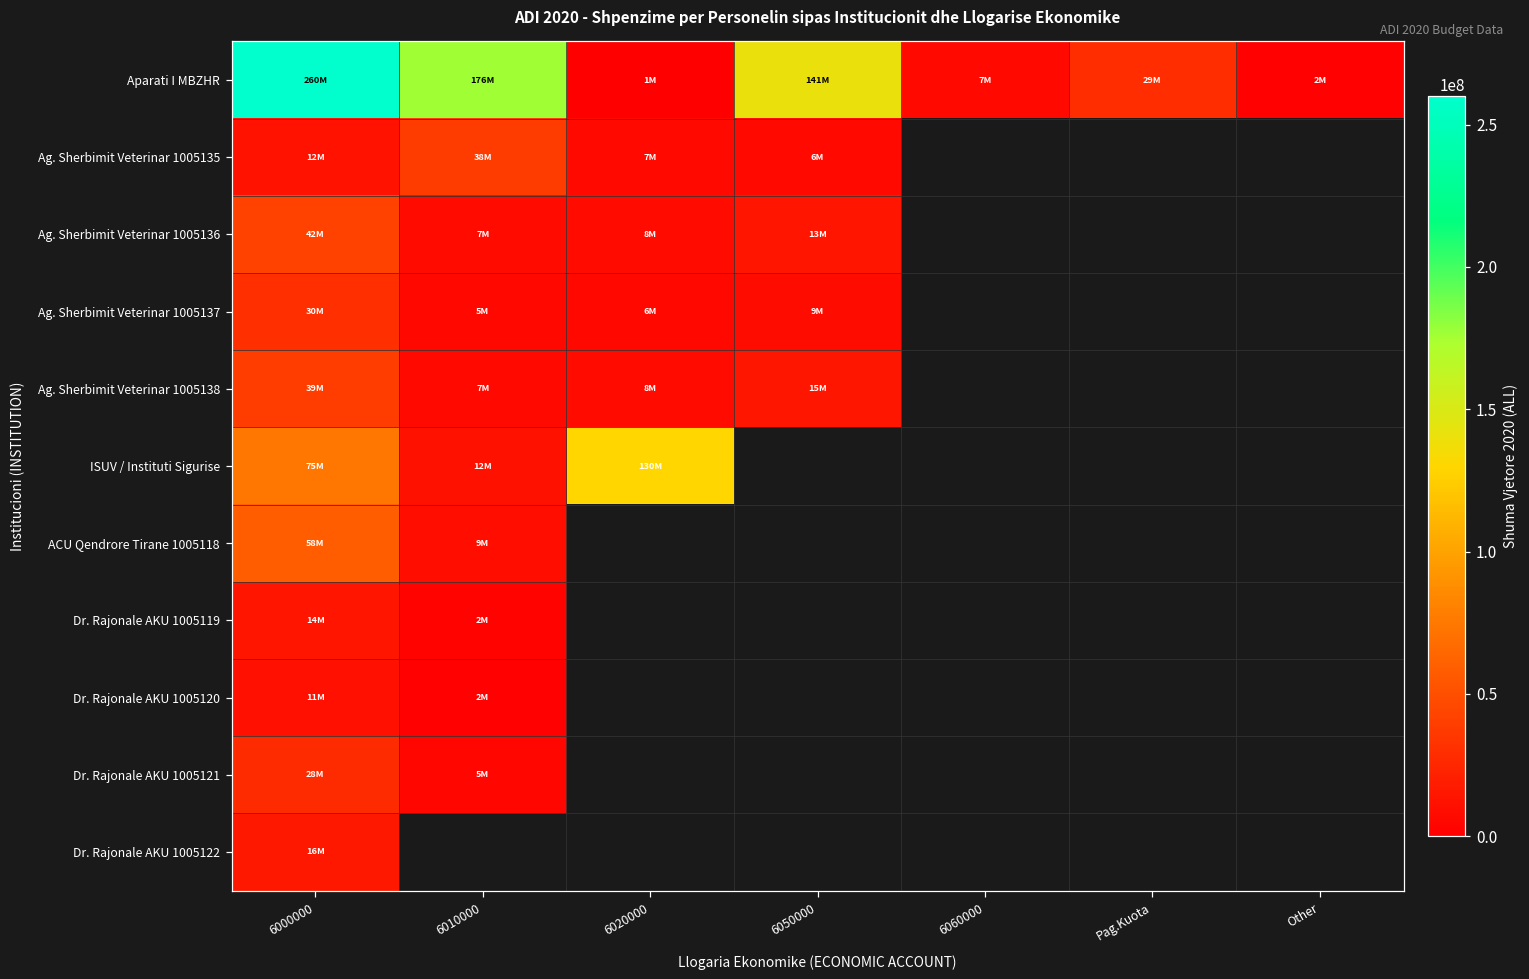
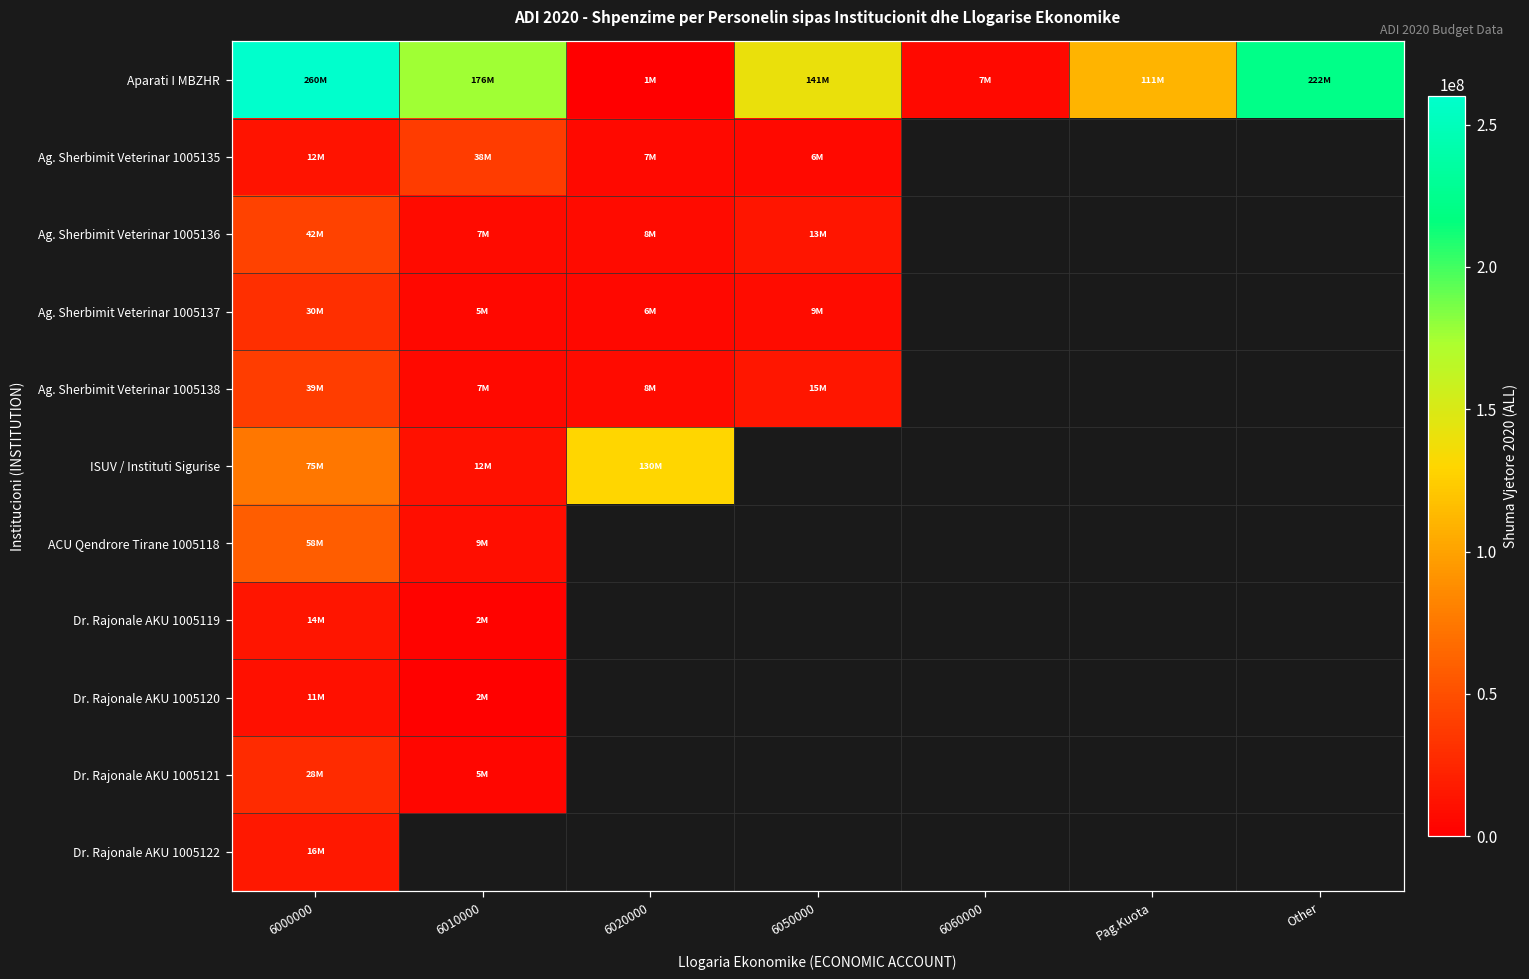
Aparati I MBZHR, Pag.Kuota: 29M -> 111M
Aparati I MBZHR, Other: 2M -> 222M
